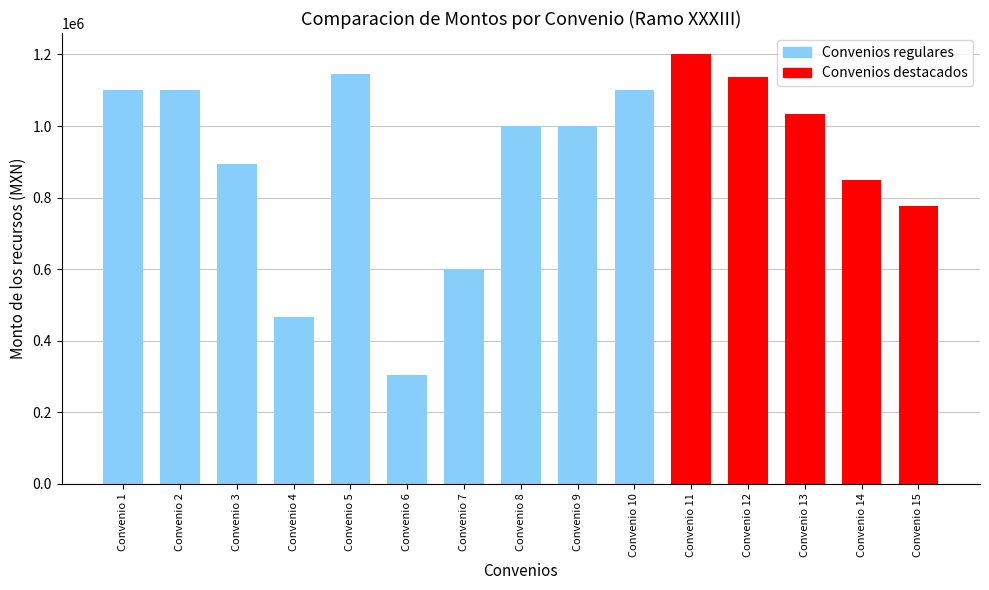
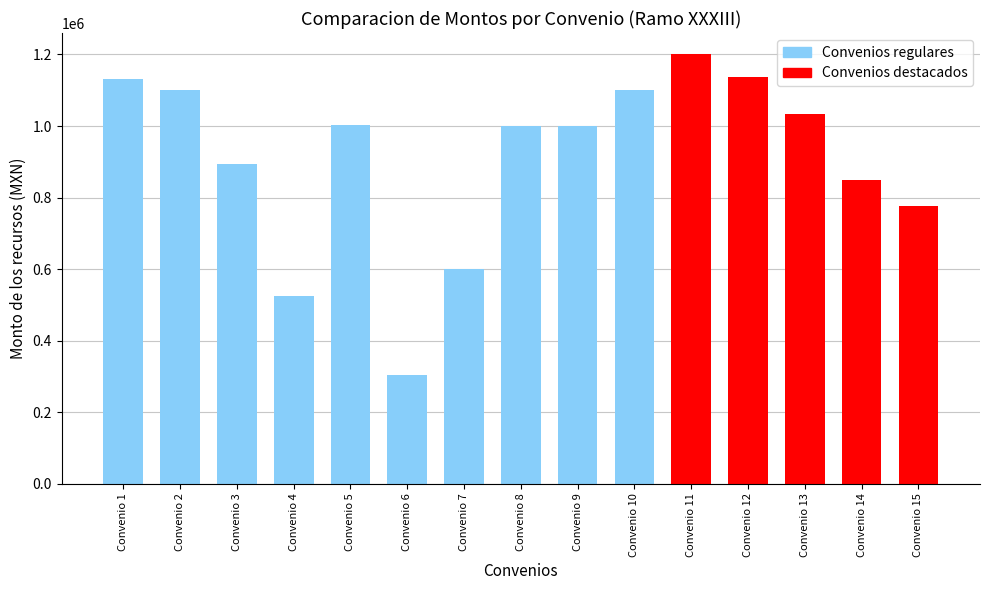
Convenio 1: 1100000 -> 1130000
Convenio 4: 470000 -> 530000
Convenio 5: 1150000 -> 1000000
